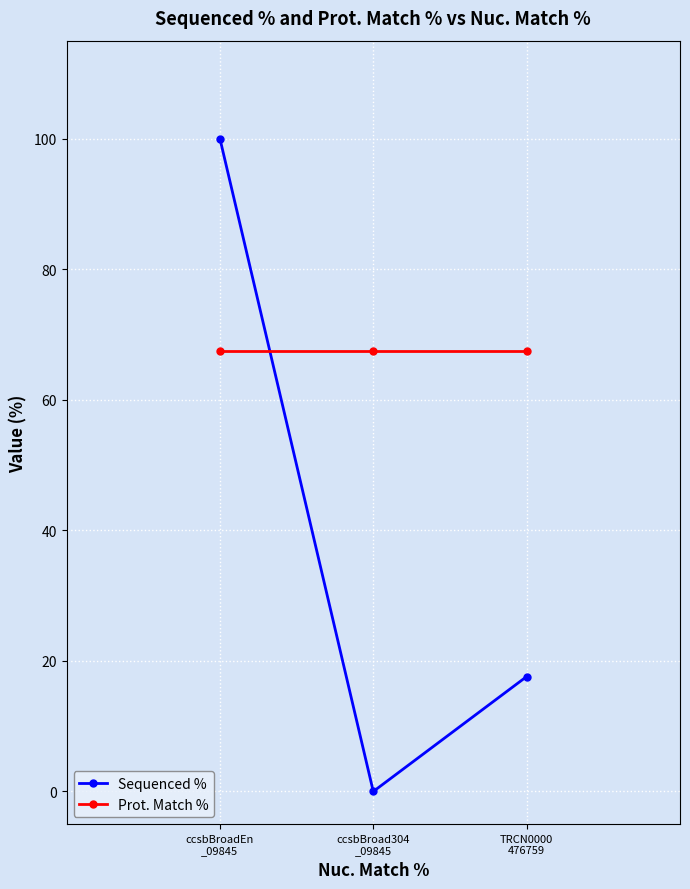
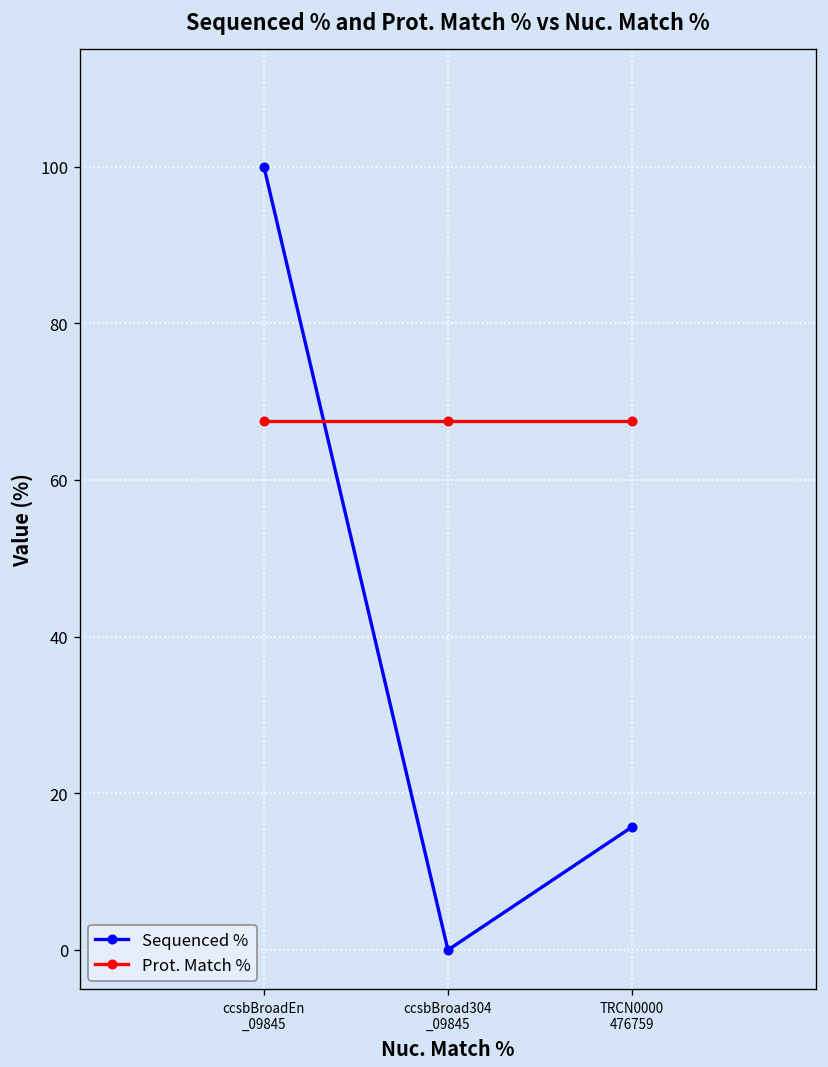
Sequenced %, TRCN0000 476759: 18 -> 16
